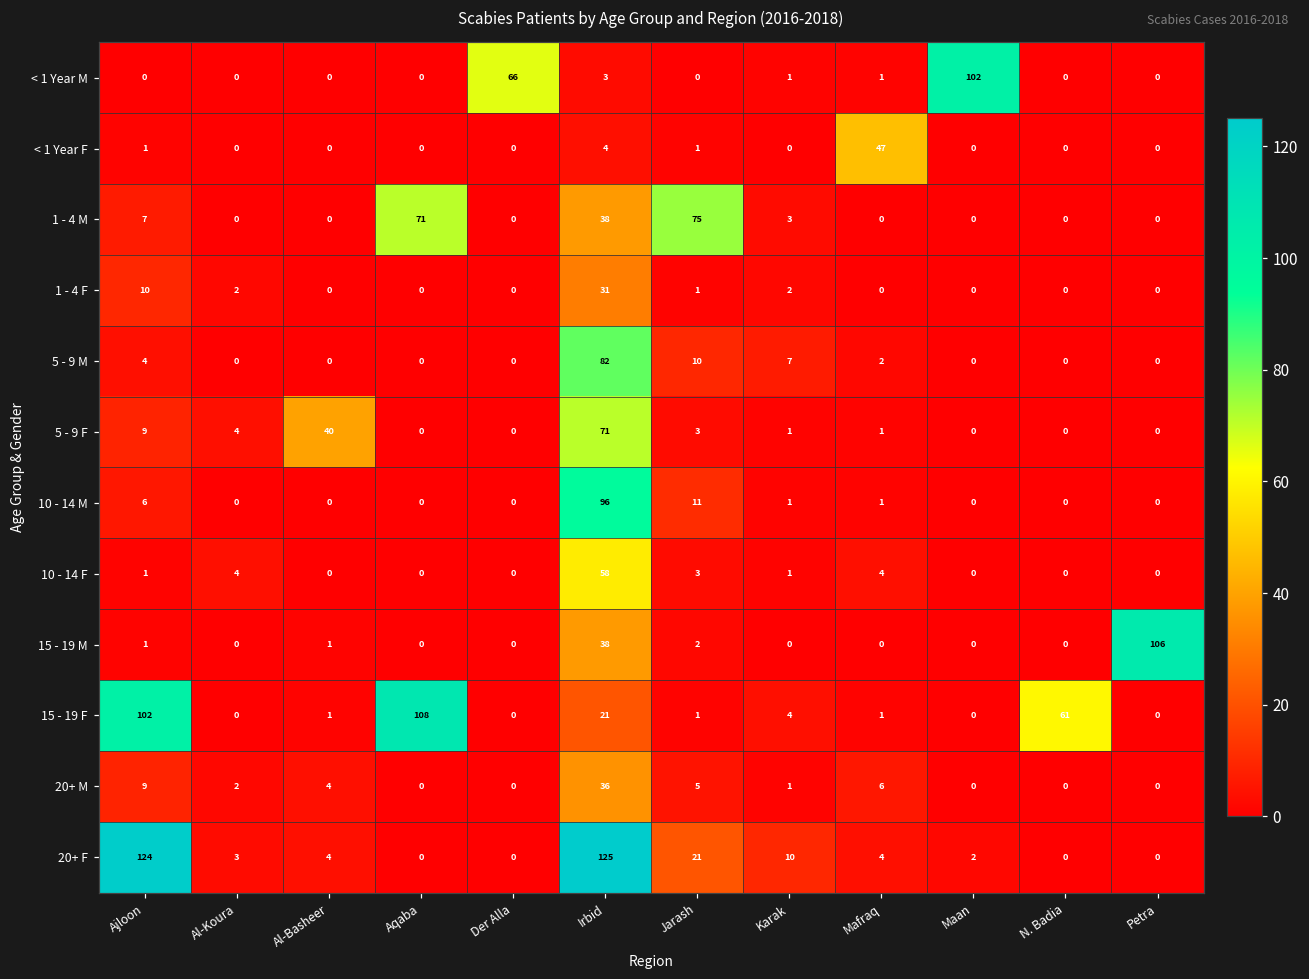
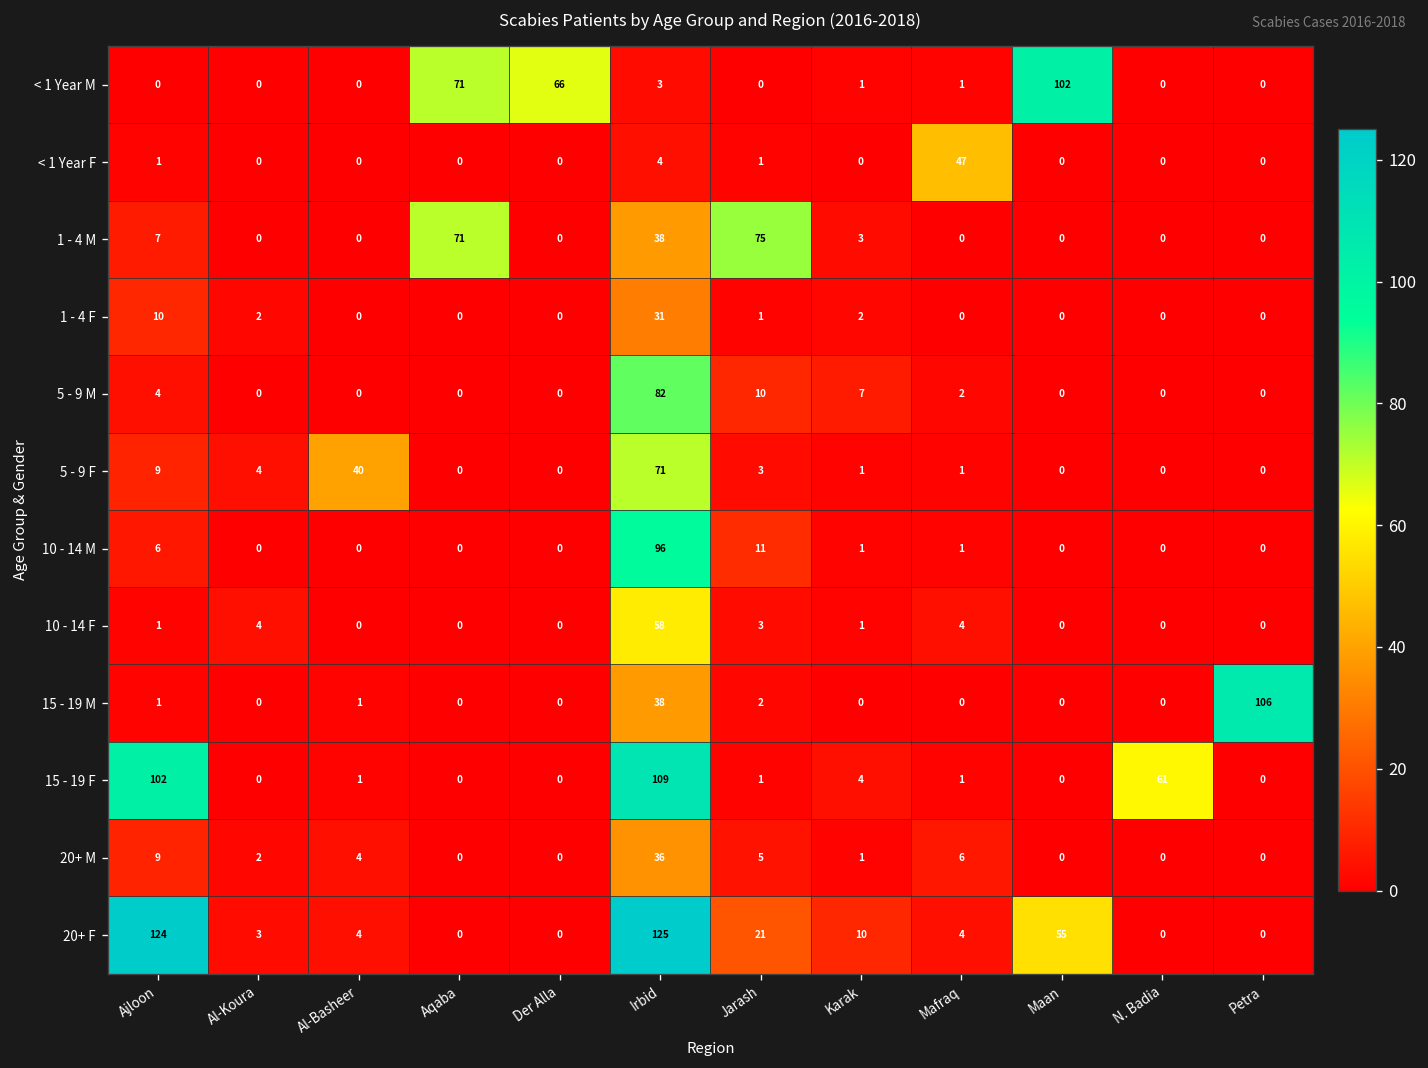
< 1 Year M, Aqaba: 0 -> 71
15 - 19 F, Aqaba: 108 -> 0
15 - 19 F, Irbid: 21 -> 109
20+ F, Maan: 2 -> 55
